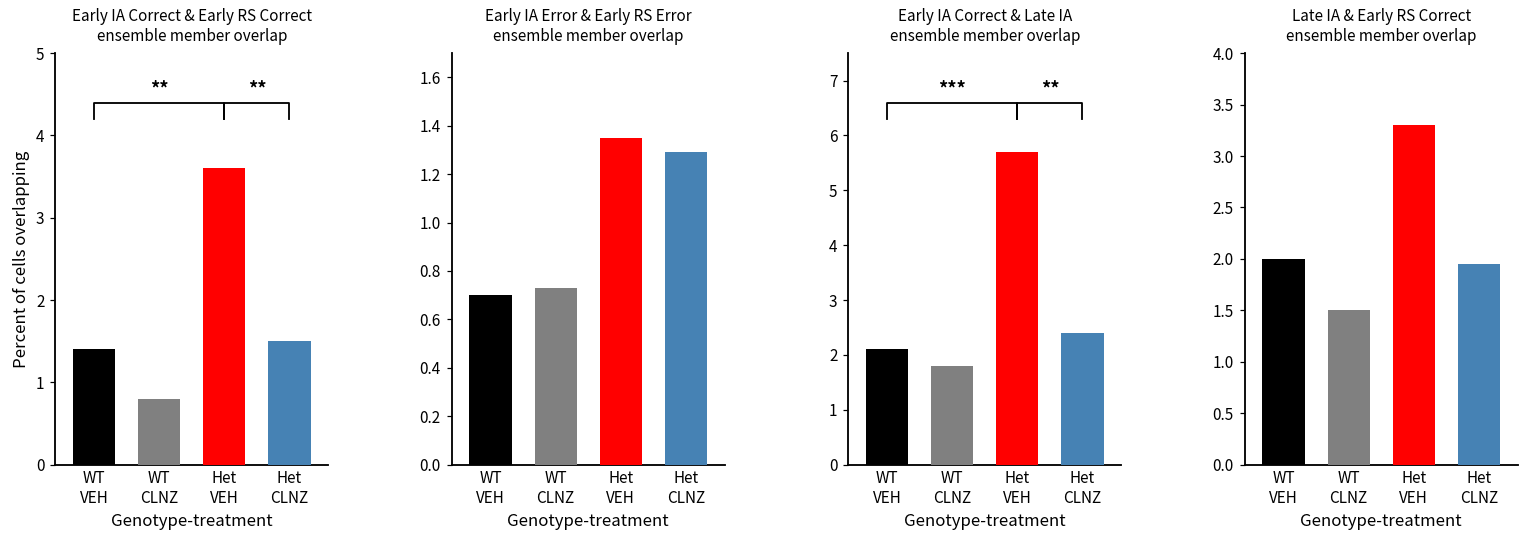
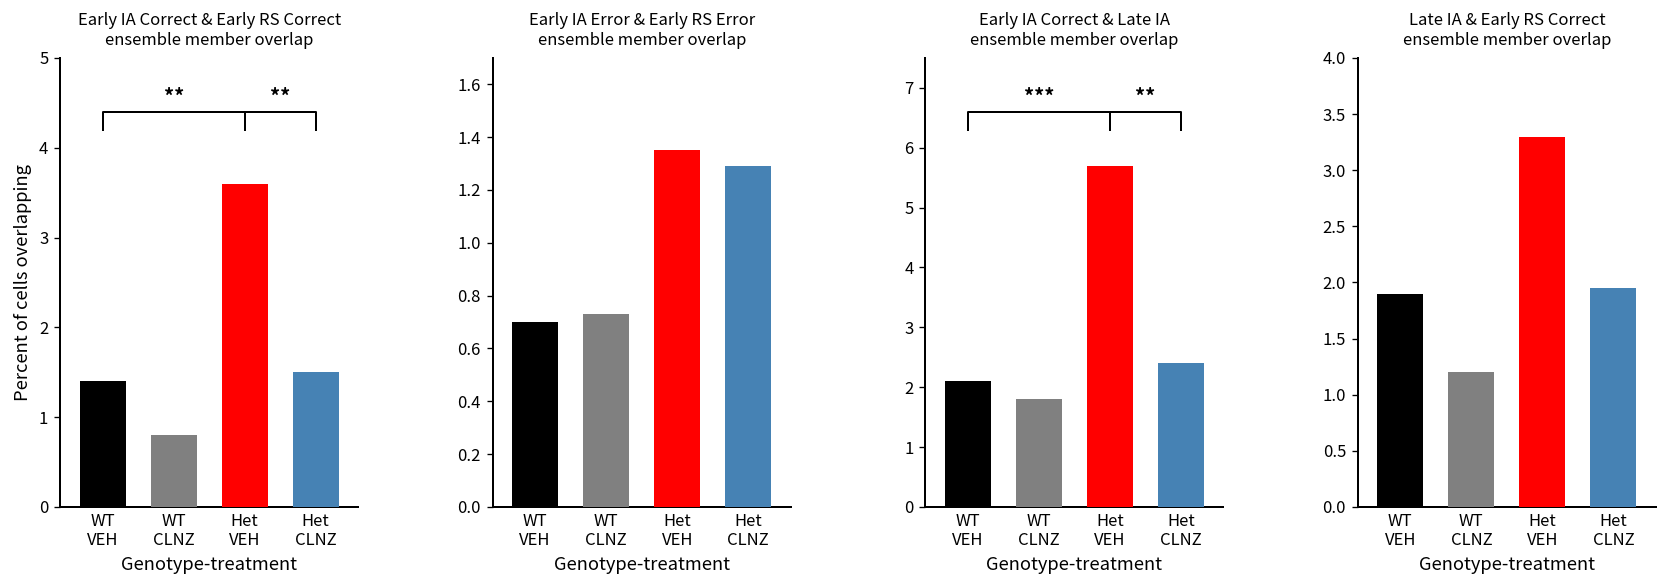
Late IA & Early RS Correct ensemble member overlap, WT VEH: 2.0 -> 1.9
Late IA & Early RS Correct ensemble member overlap, WT CLNZ: 1.5 -> 1.2
